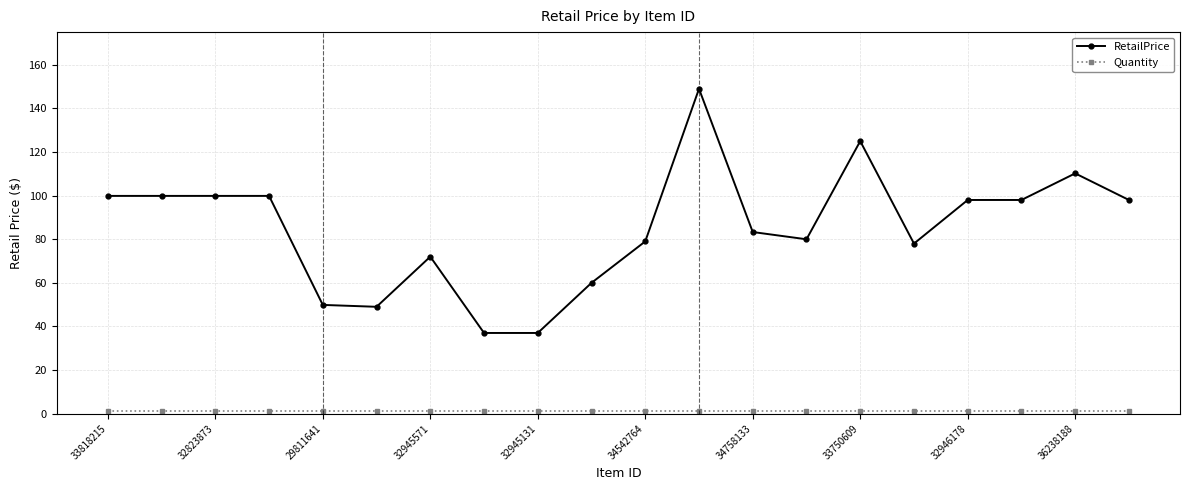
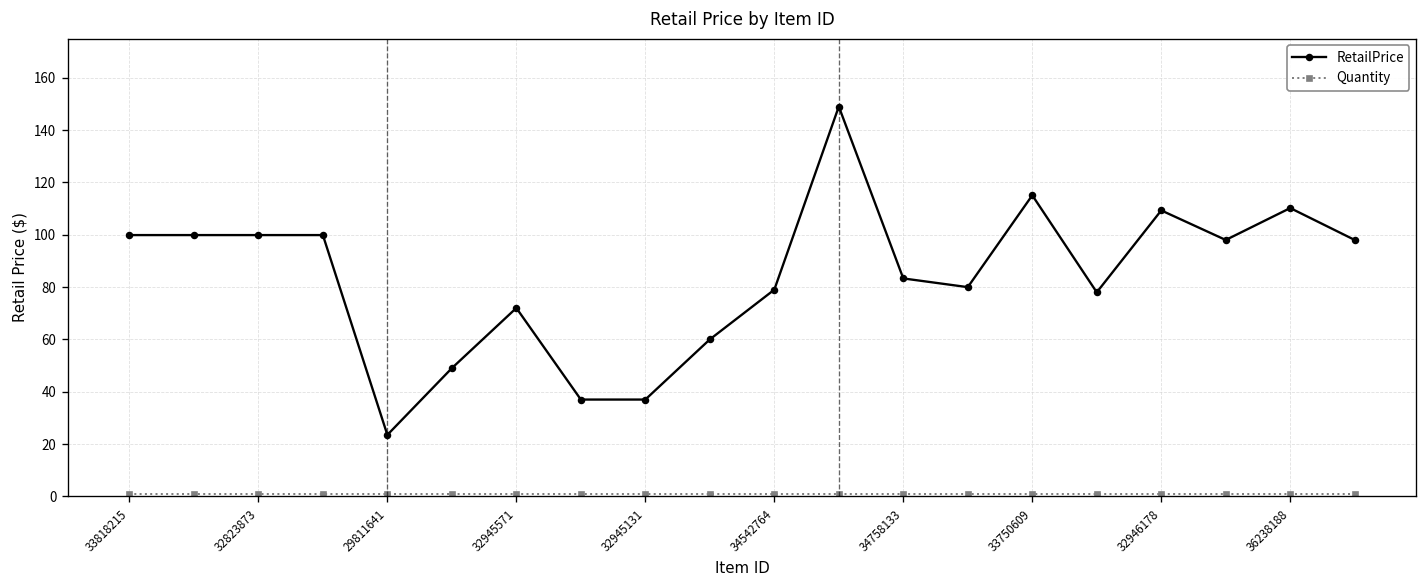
RetailPrice, 29811641: 50 -> 24
RetailPrice, 33750609: 125 -> 115
RetailPrice, 32946178: 98 -> 109
